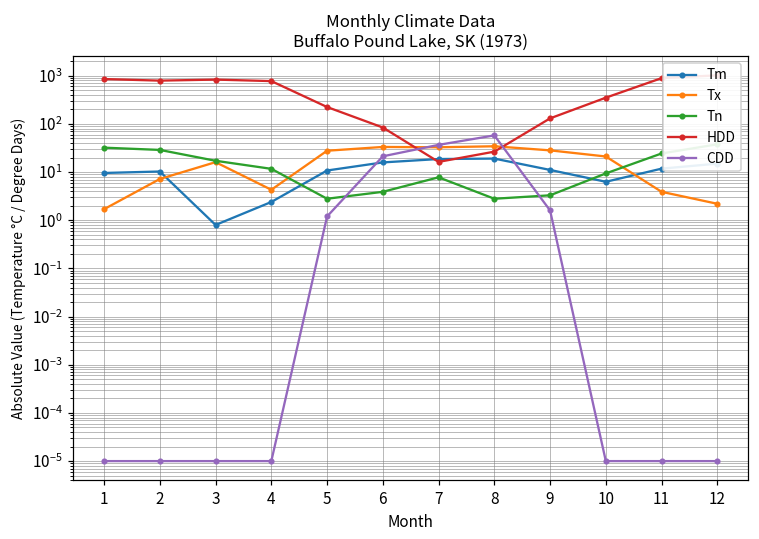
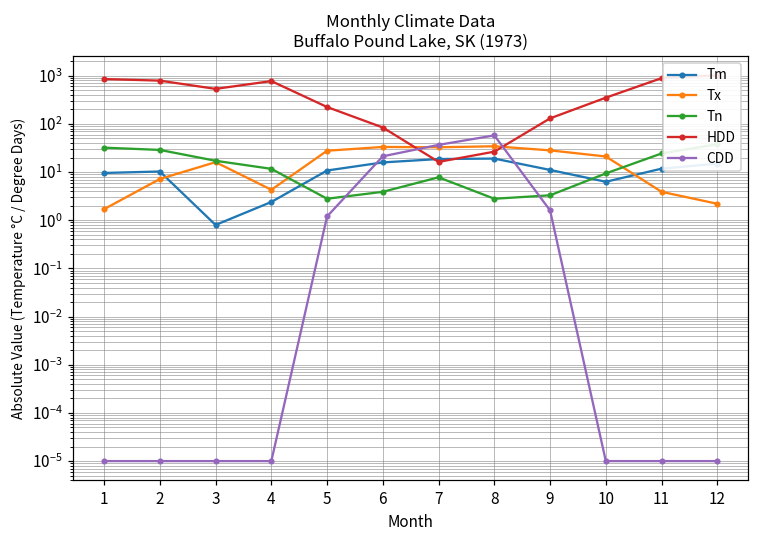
HDD, 3: 800 -> 500
